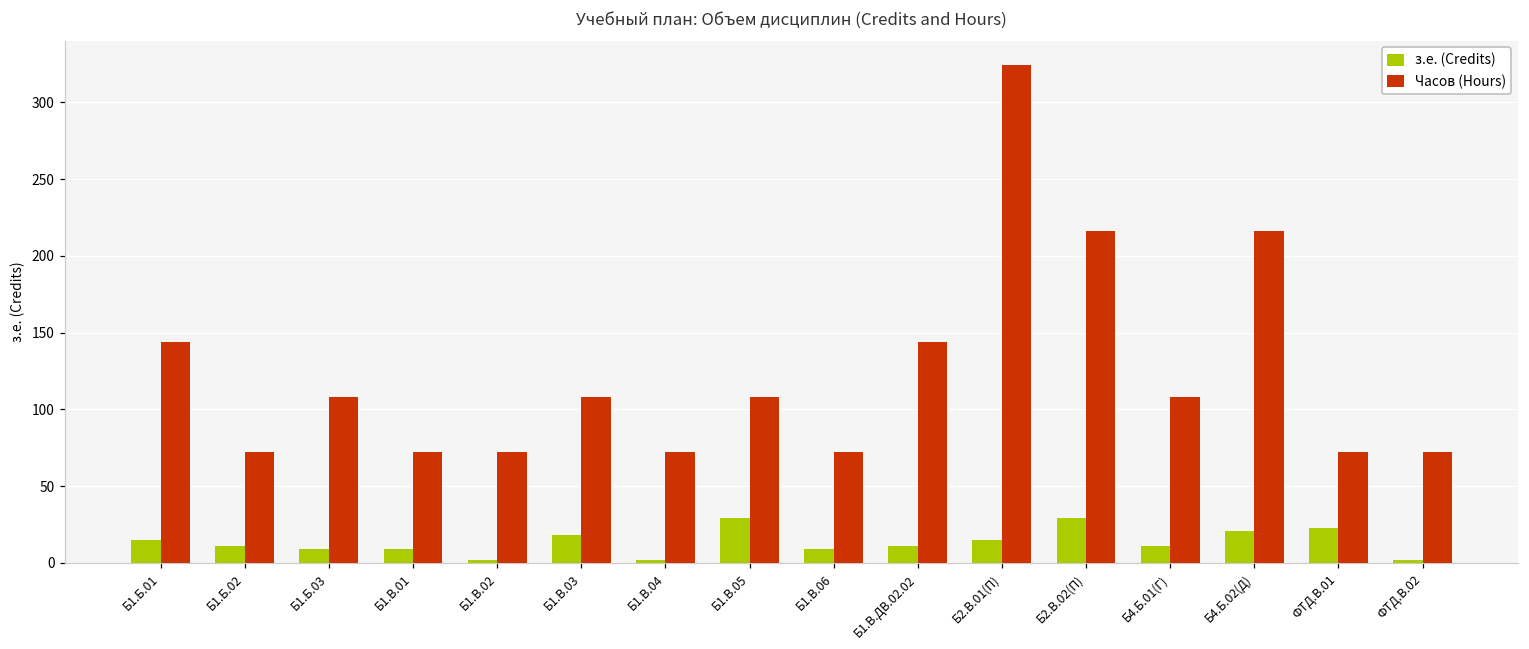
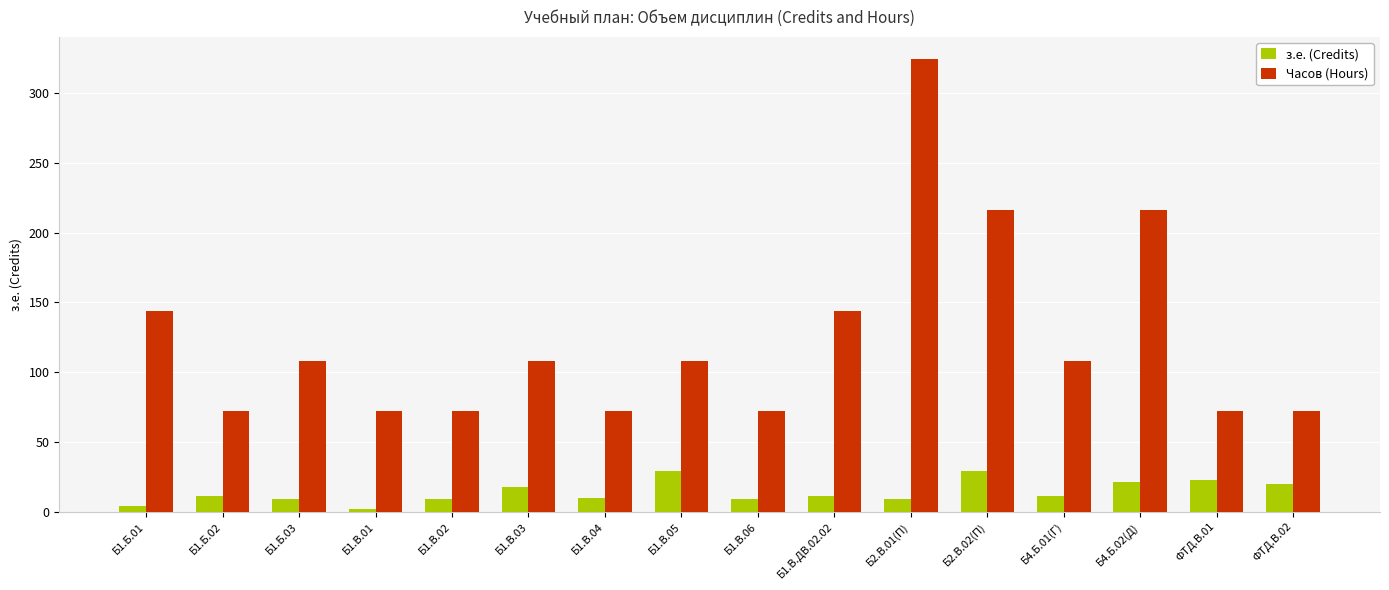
з.е. (Credits), Б1.Б.01: 15 -> 4
з.е. (Credits), Б1.В.01: 9 -> 2
з.е. (Credits), Б1.В.02: 2 -> 9
з.е. (Credits), Б1.В.04: 2 -> 10
з.е. (Credits), Б2.В.01(П): 15 -> 9
з.е. (Credits), ФТД.В.02: 2 -> 20
